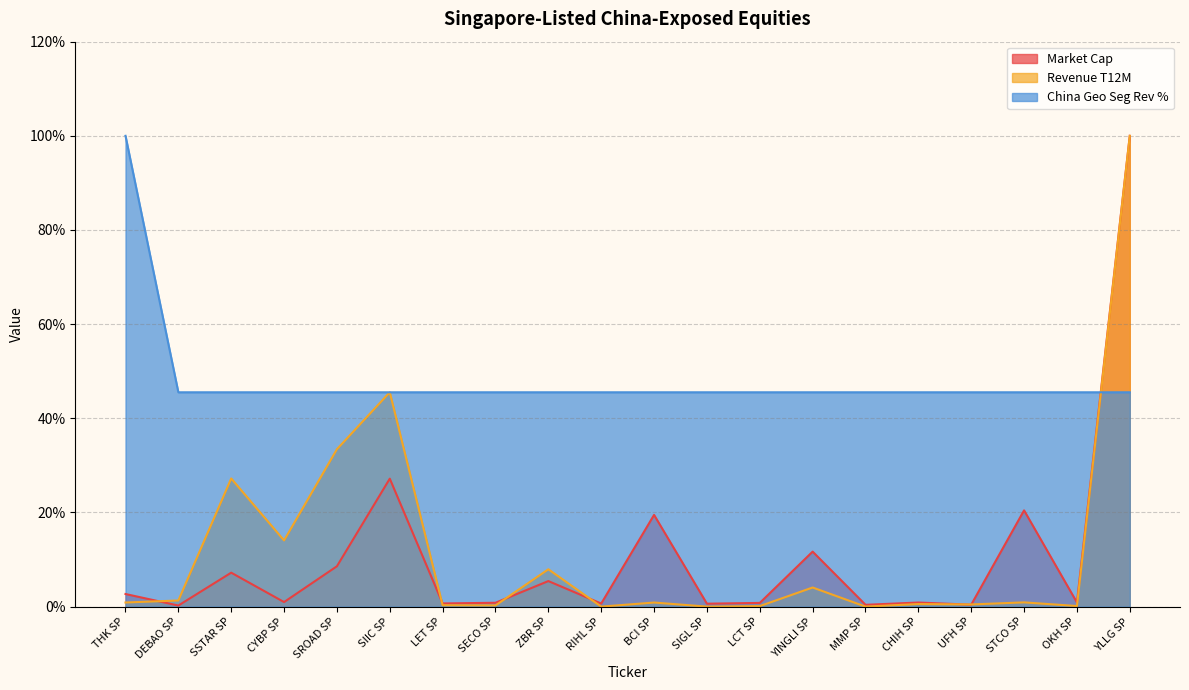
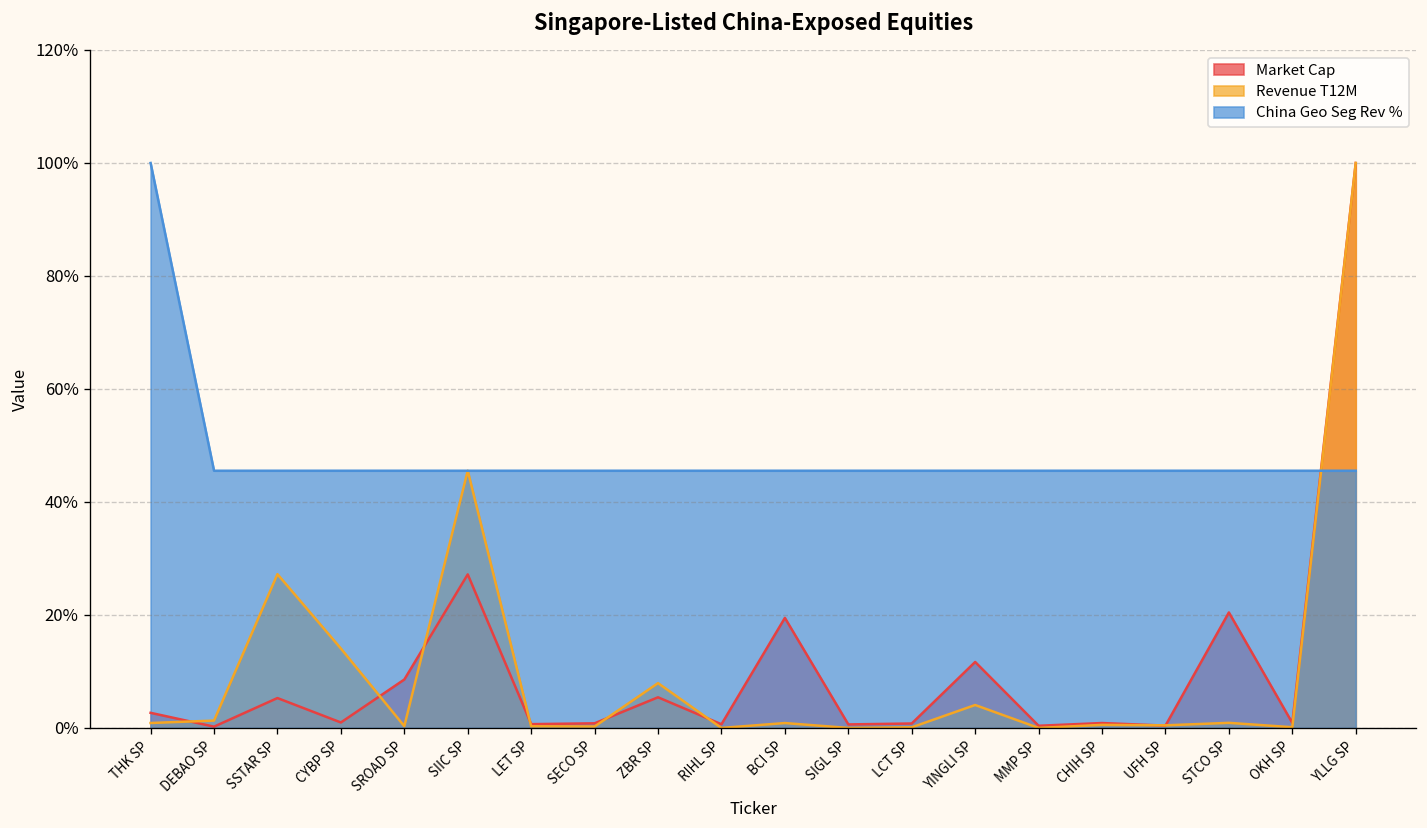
Market Cap, SSTAR SP: 7% -> 5%
Revenue T12M, SROAD SP: 33% -> 0%
